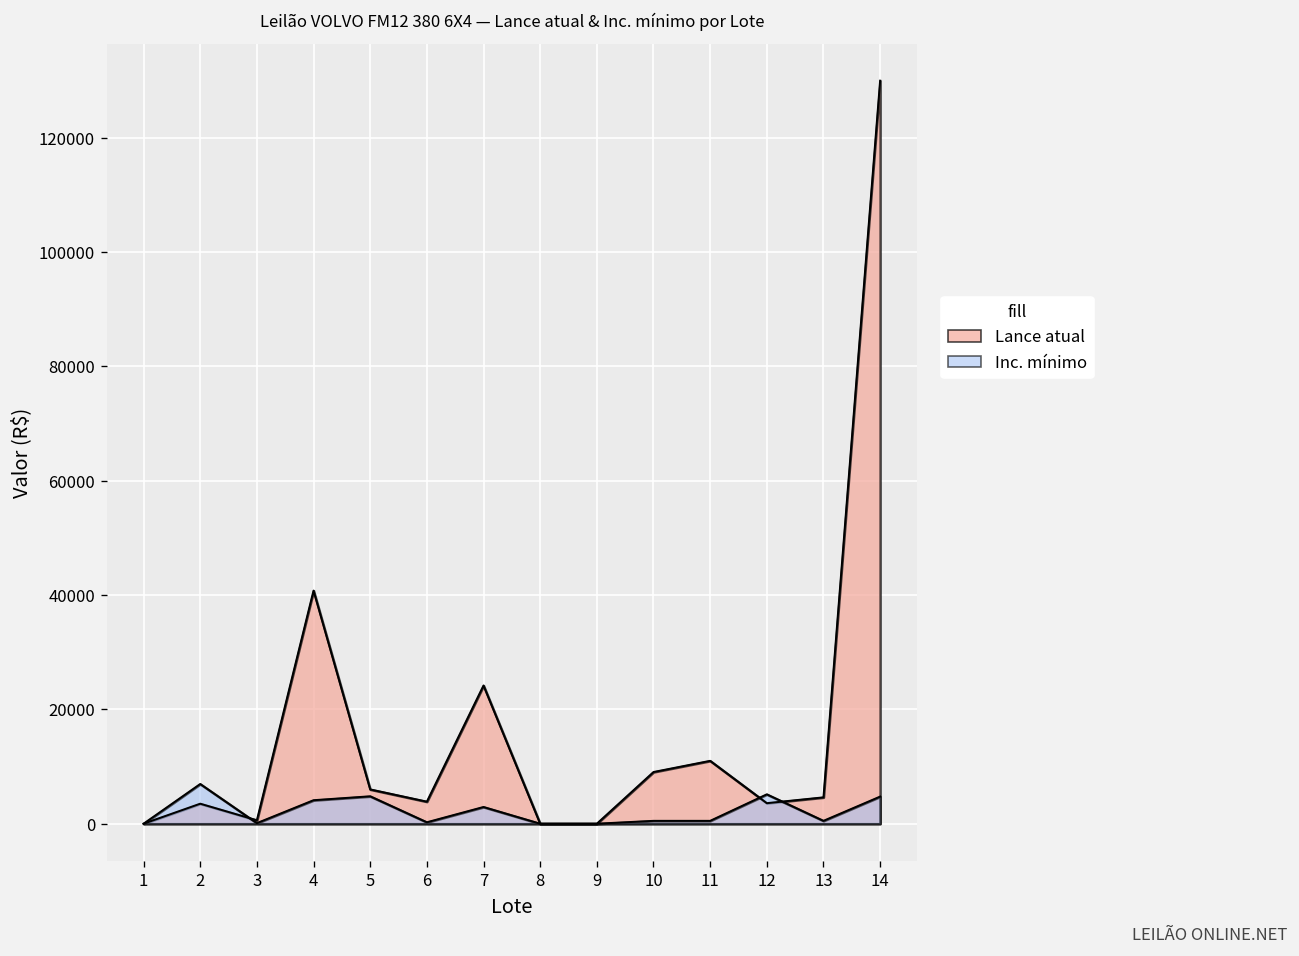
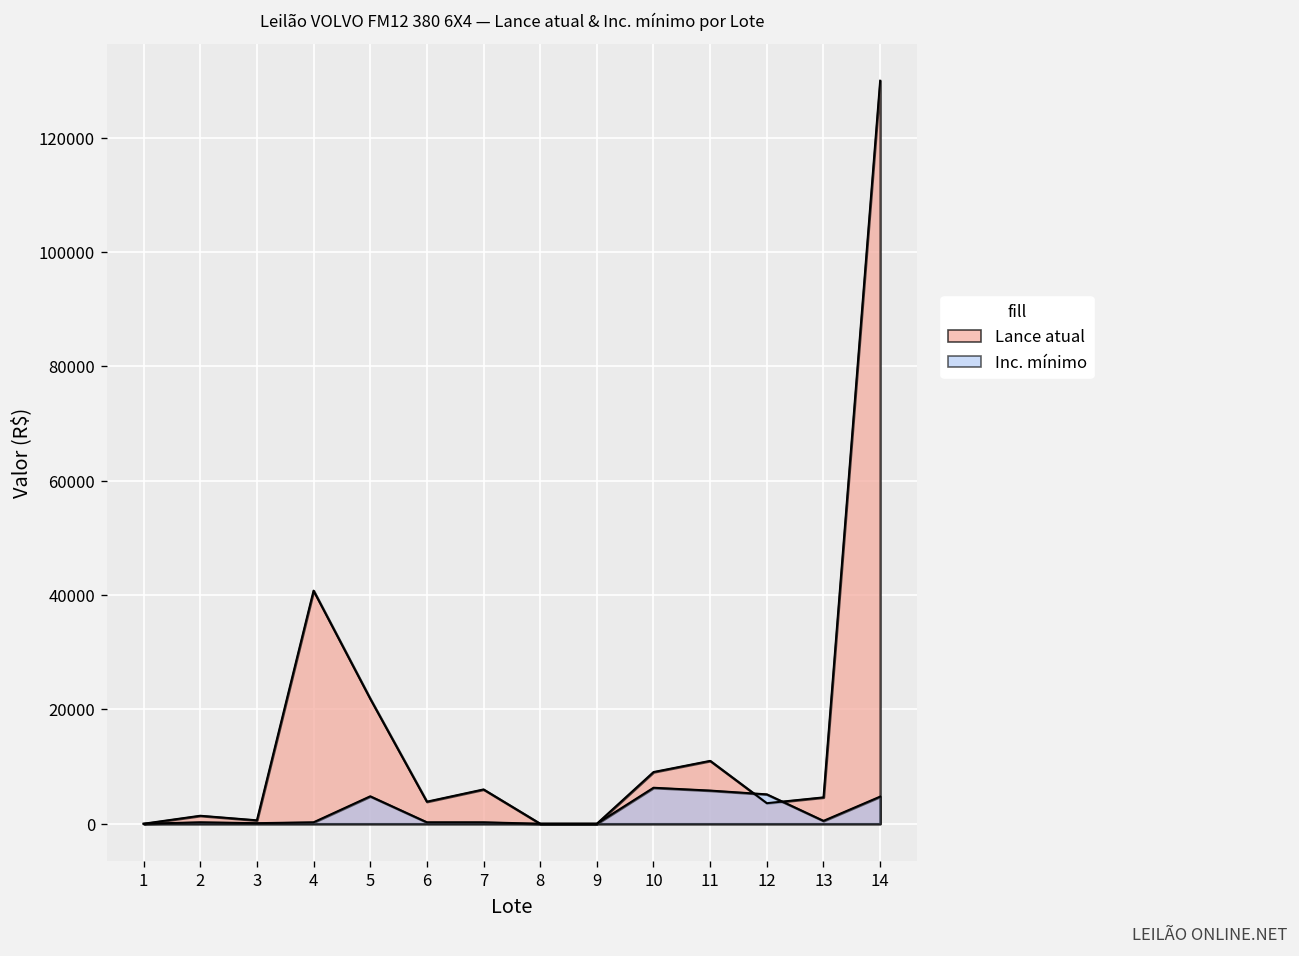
Lance atual, 2: 4000 -> 1000
Inc. mínimo, 2: 7000 -> 0
Inc. mínimo, 4: 4000 -> 0
Lance atual, 5: 6000 -> 22000
Lance atual, 7: 24000 -> 6000
Inc. mínimo, 7: 3000 -> 0
Inc. mínimo, 10: 1000 -> 6000
Inc. mínimo, 11: 1000 -> 6000
